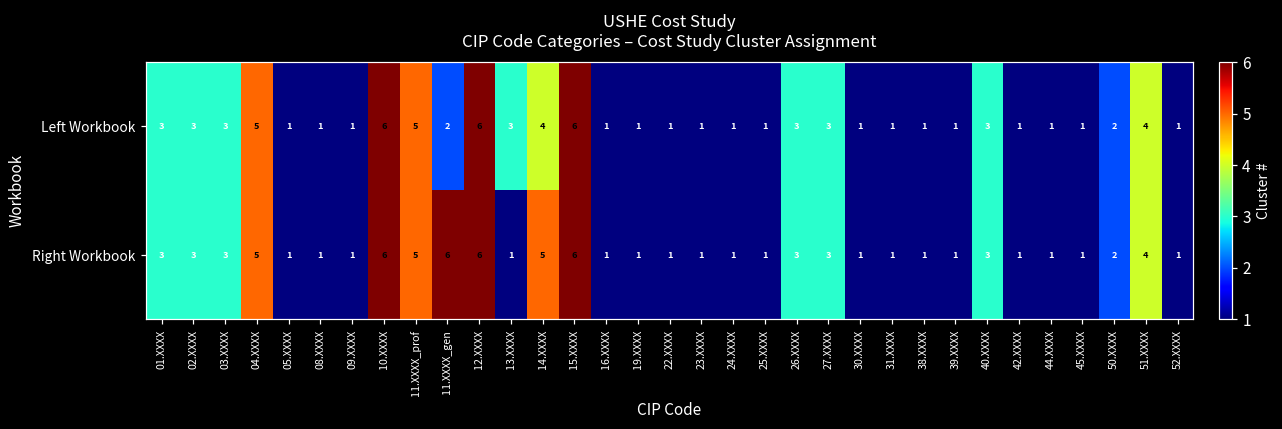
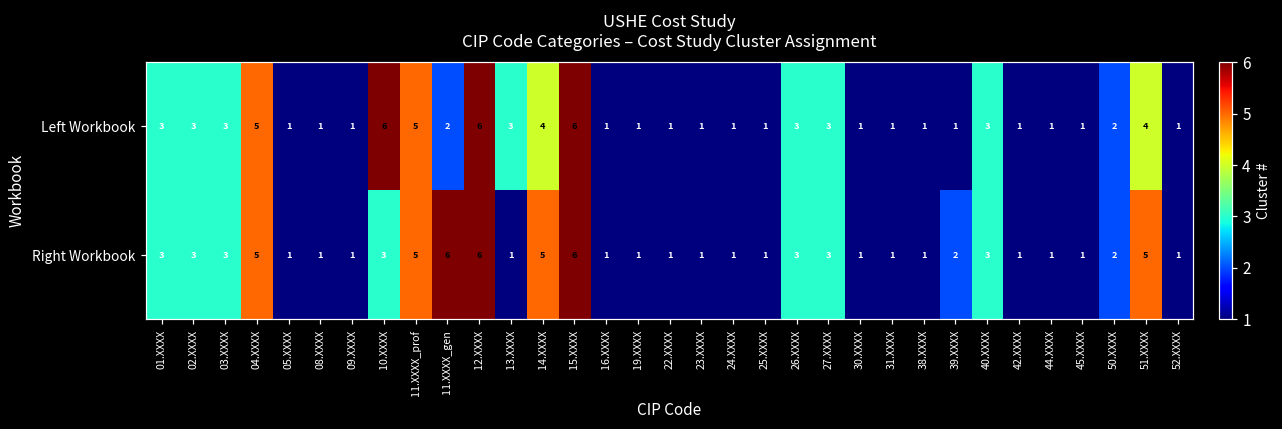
Right Workbook, 10.XXXX: 6 -> 3
Right Workbook, 39.XXXX: 1 -> 2
Right Workbook, 51.XXXX: 4 -> 5
